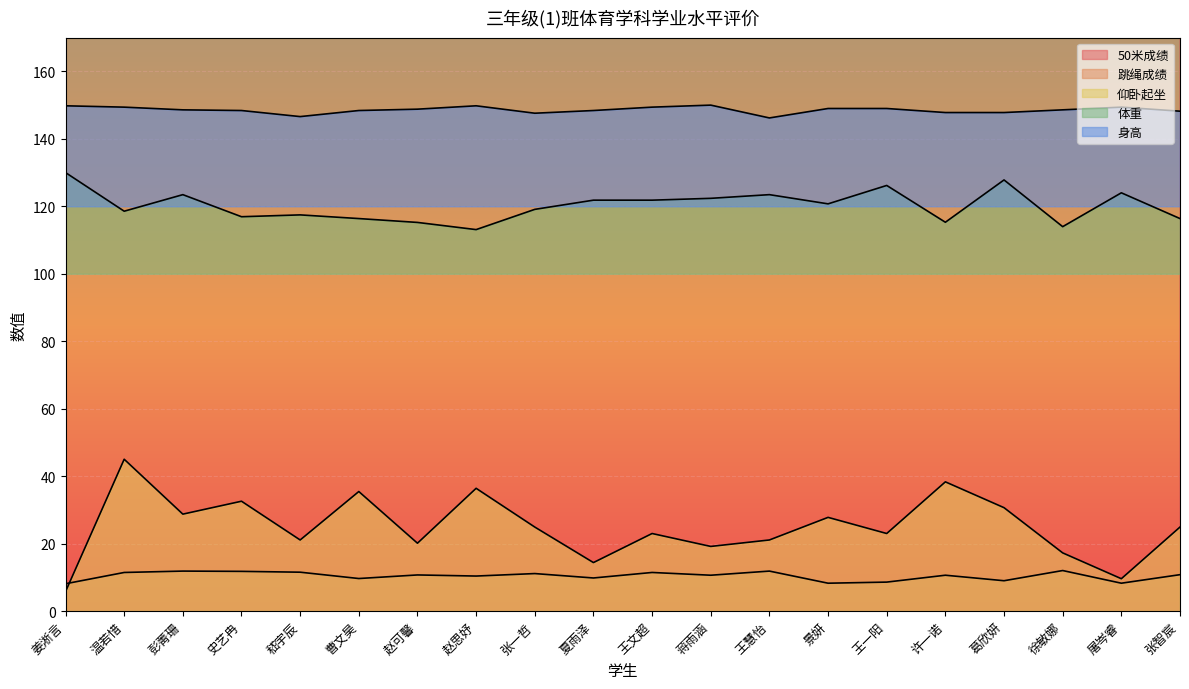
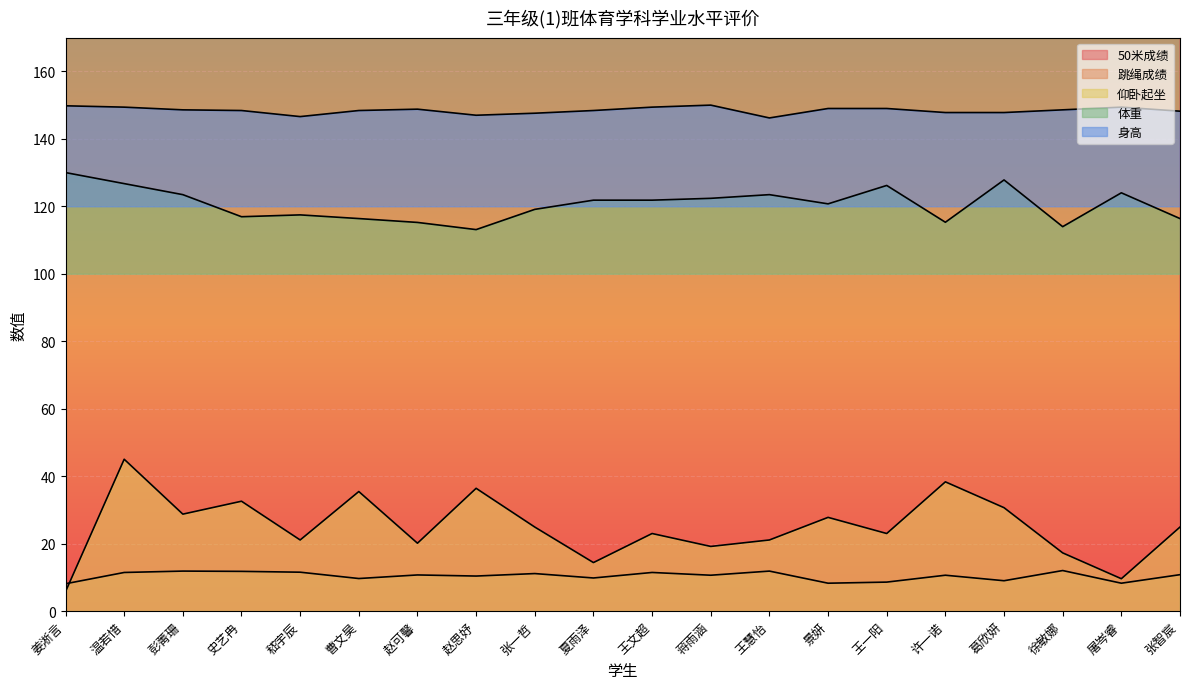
体重, 温若惜: 119 -> 127
身高, 赵思妤: 150 -> 147
